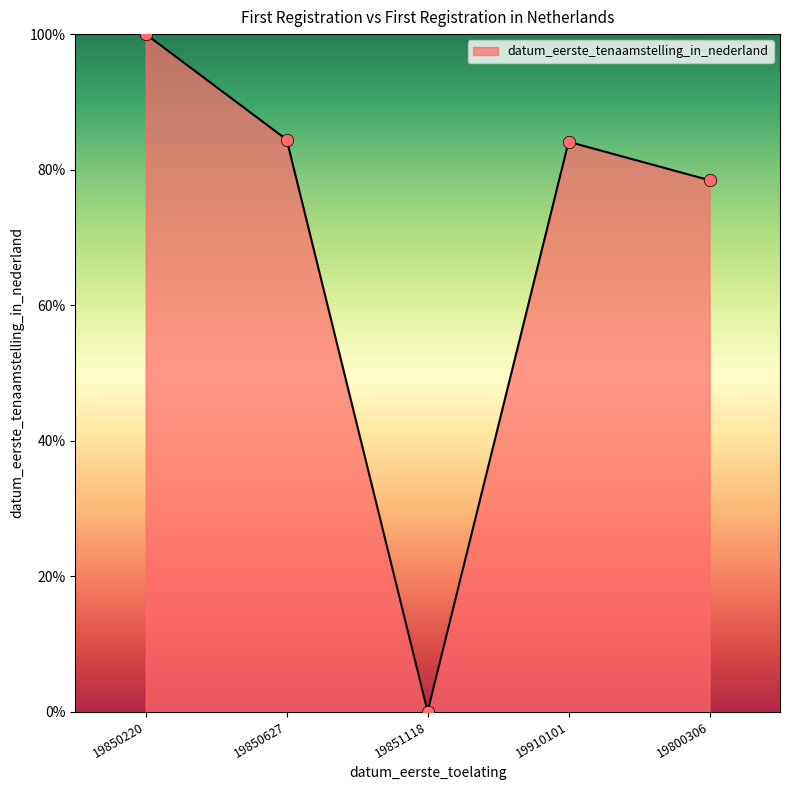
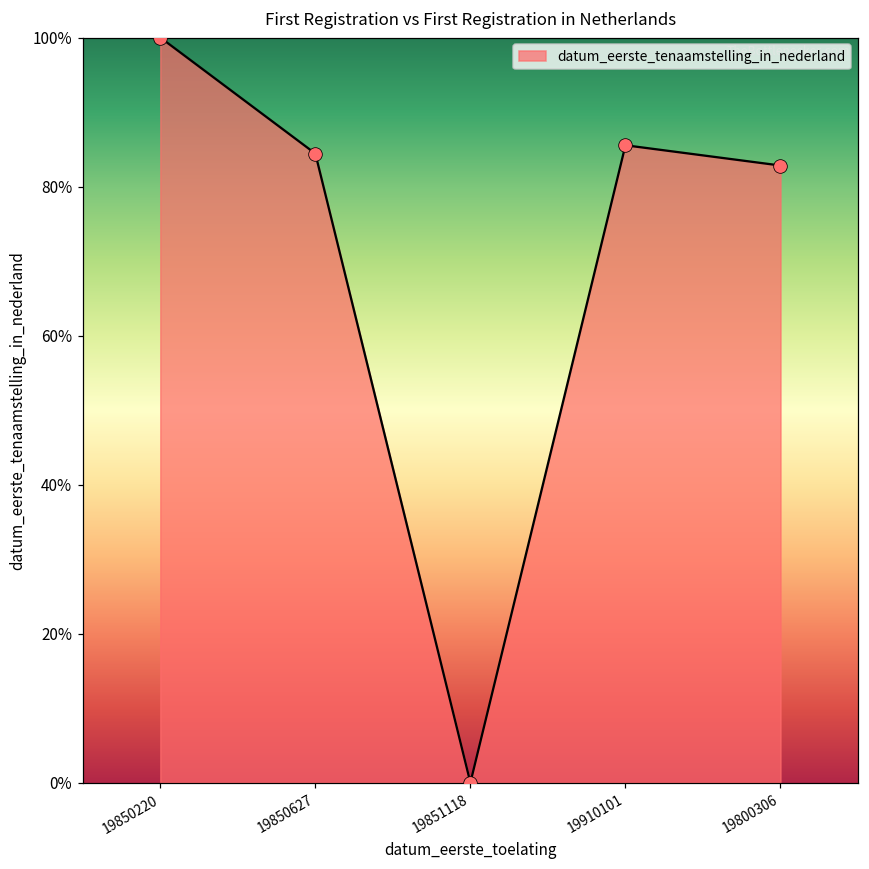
19910101: 84% -> 86%
19800306: 78% -> 83%
